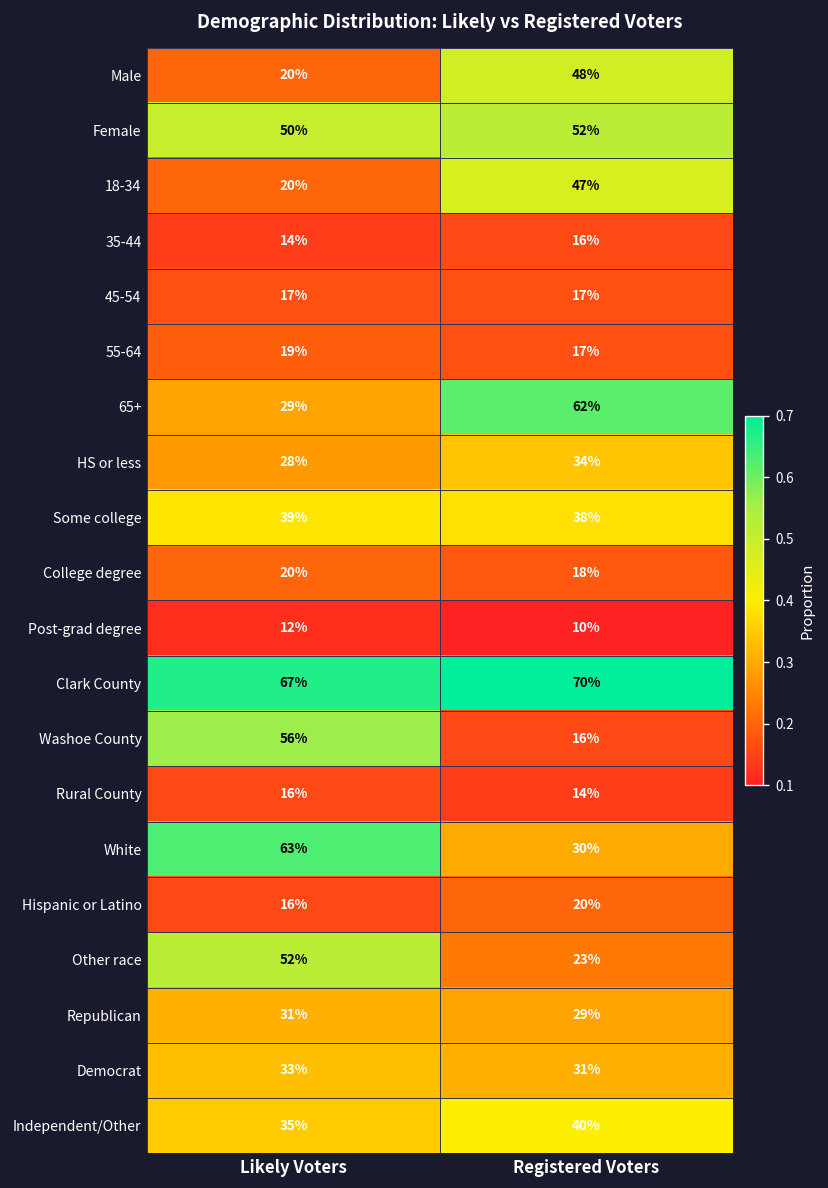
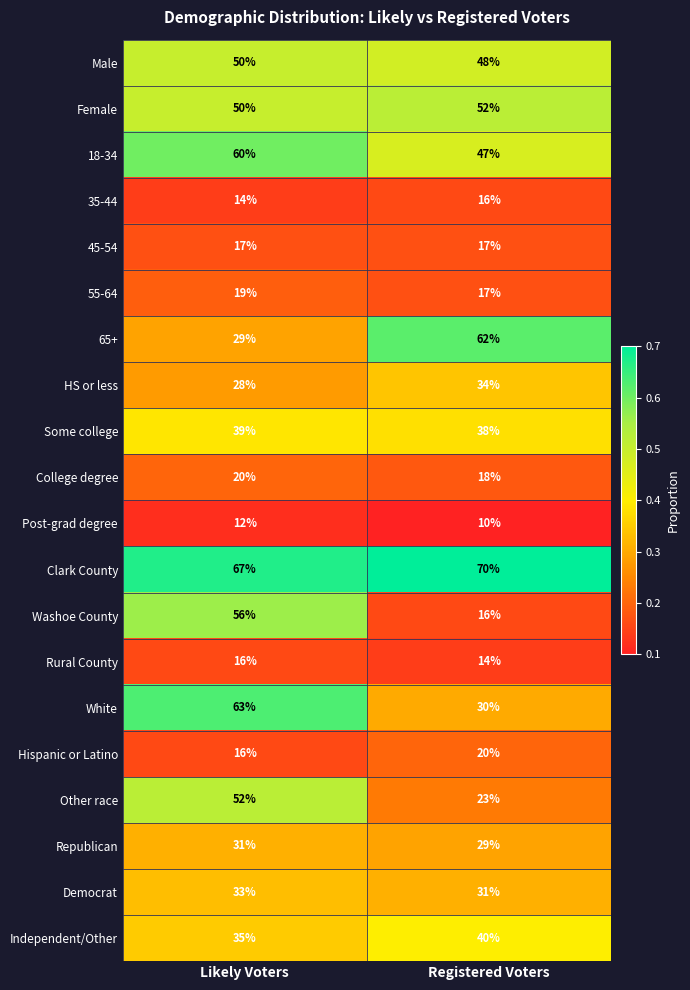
Male, Likely Voters: 20% -> 50%
18-34, Likely Voters: 20% -> 60%
